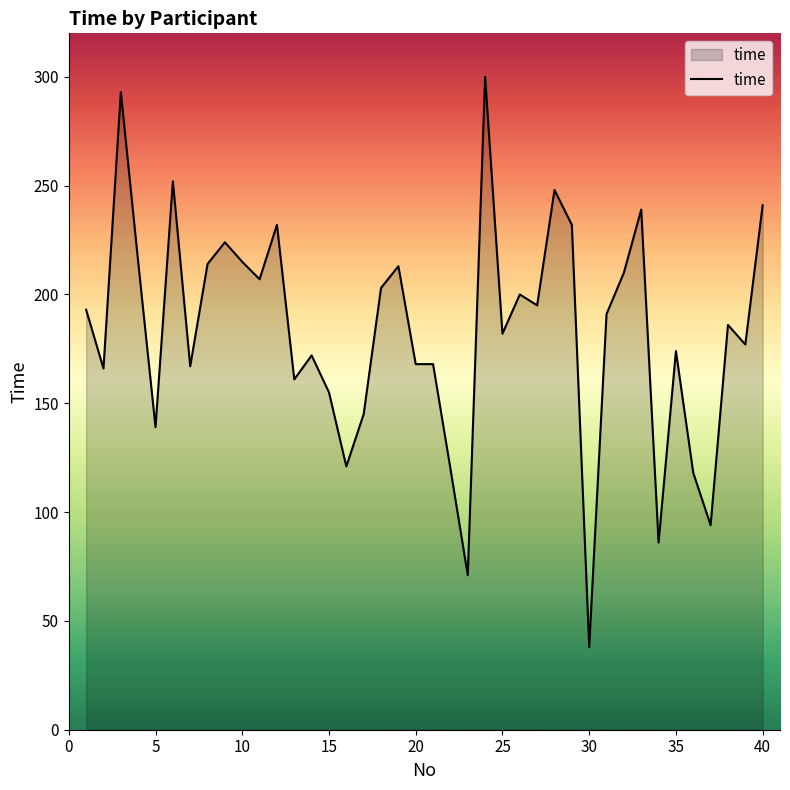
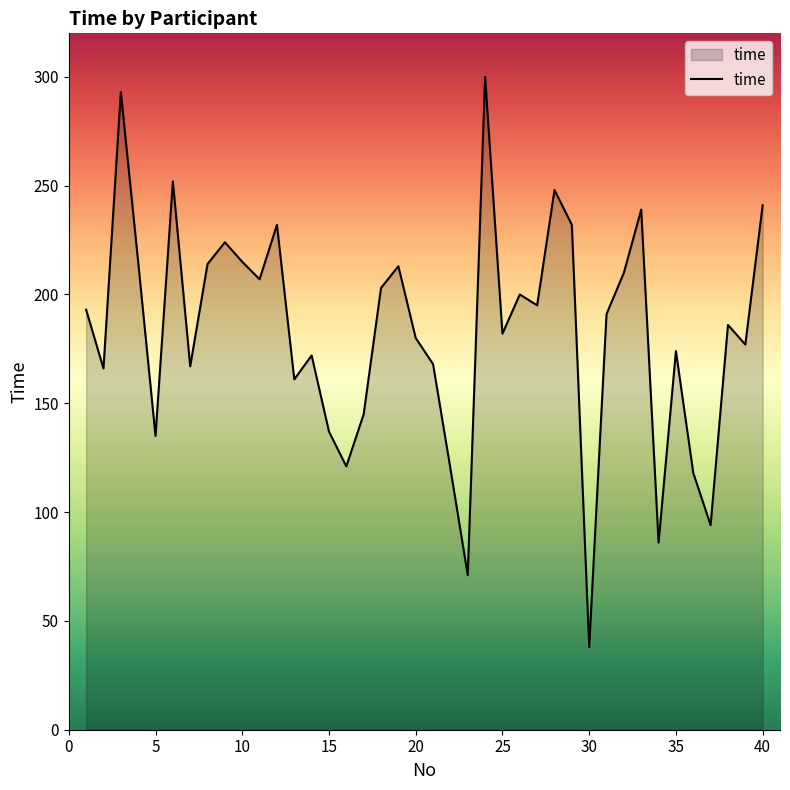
5: 139 -> 135
15: 155 -> 137
20: 168 -> 180
